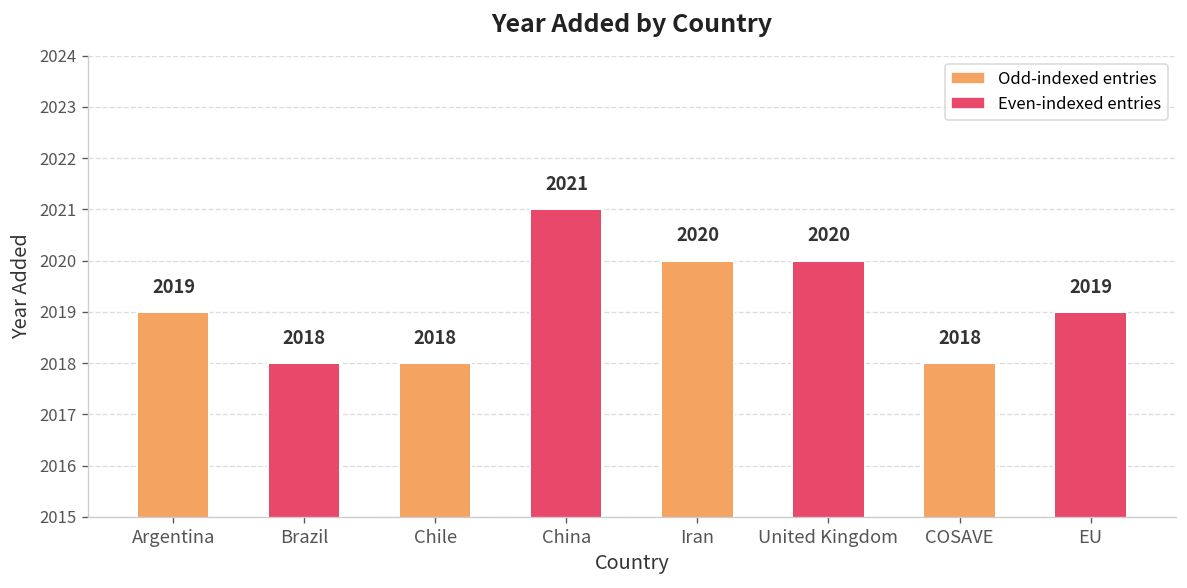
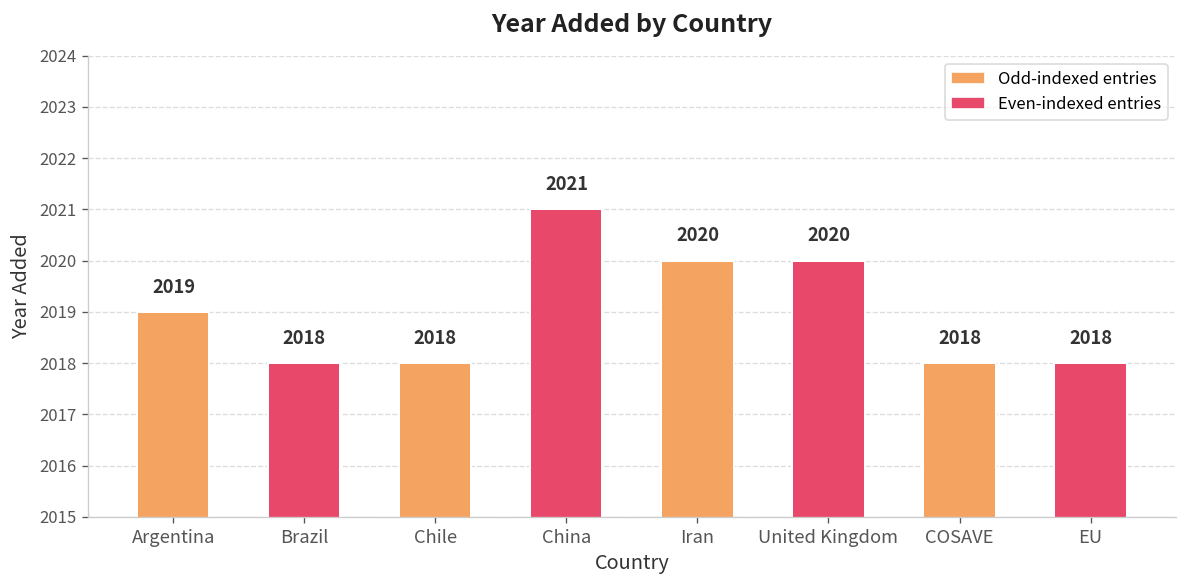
EU: 2019 -> 2018
